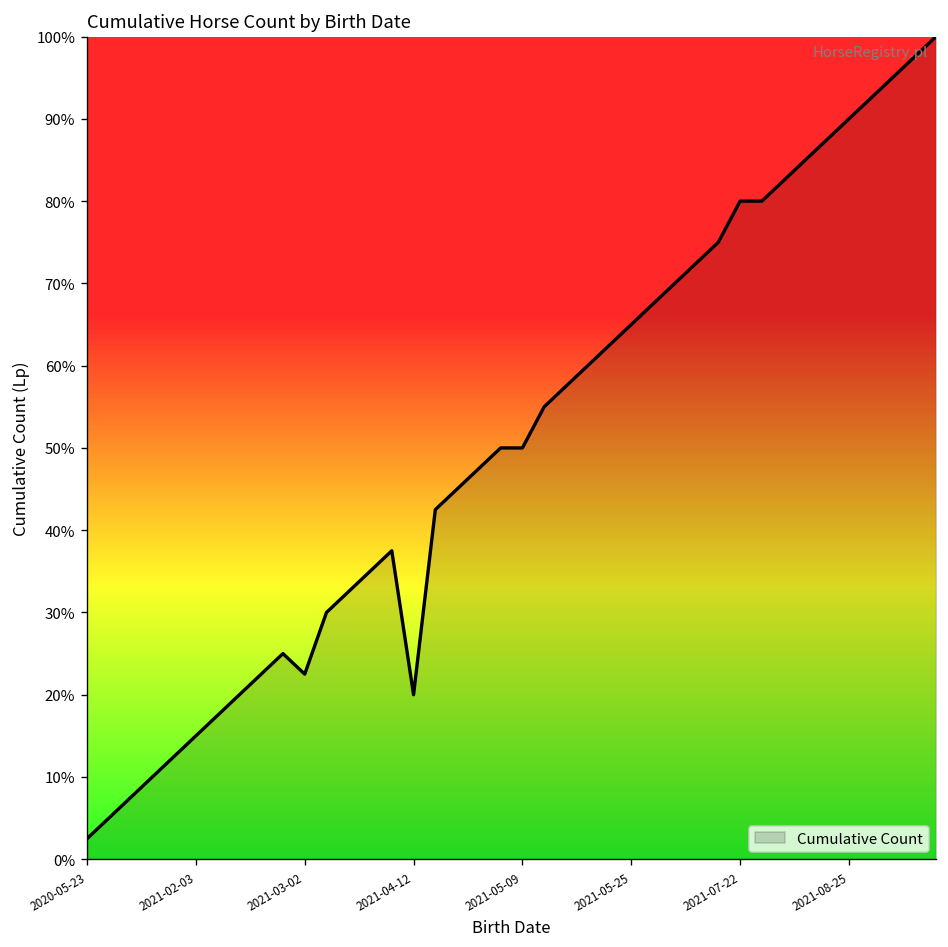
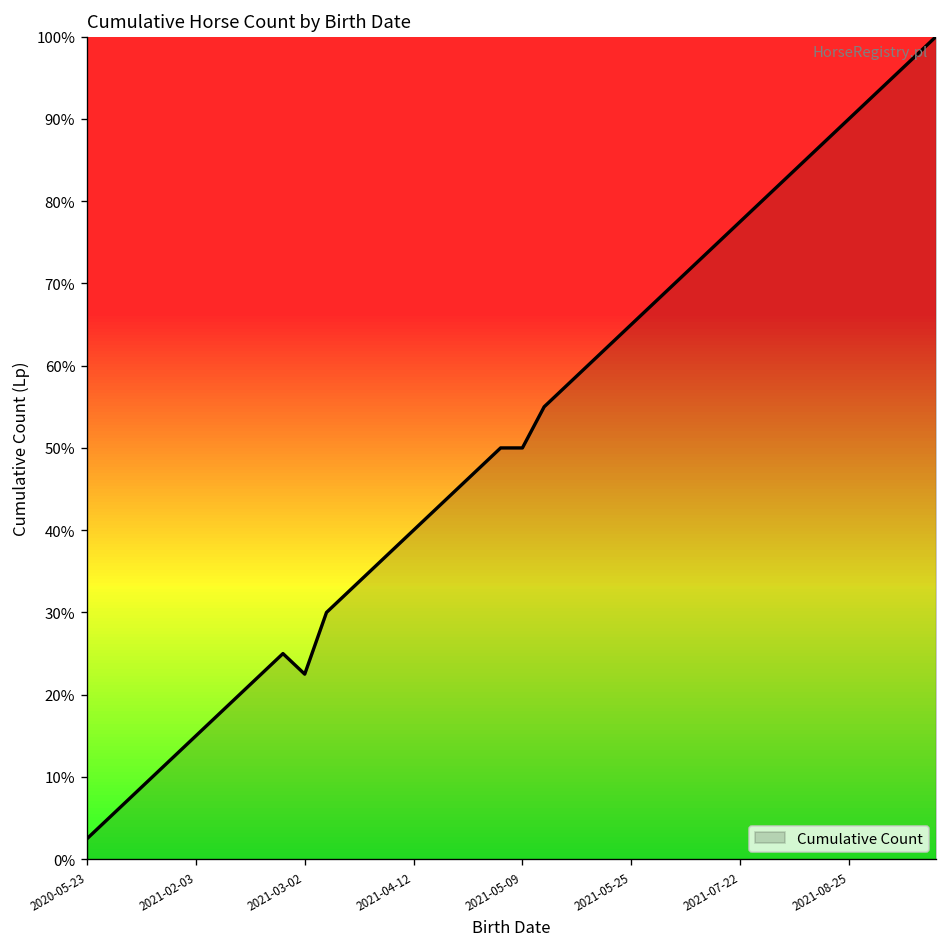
2021-04-12: 20% -> 40%
2021-07-22: 80% -> 78%
